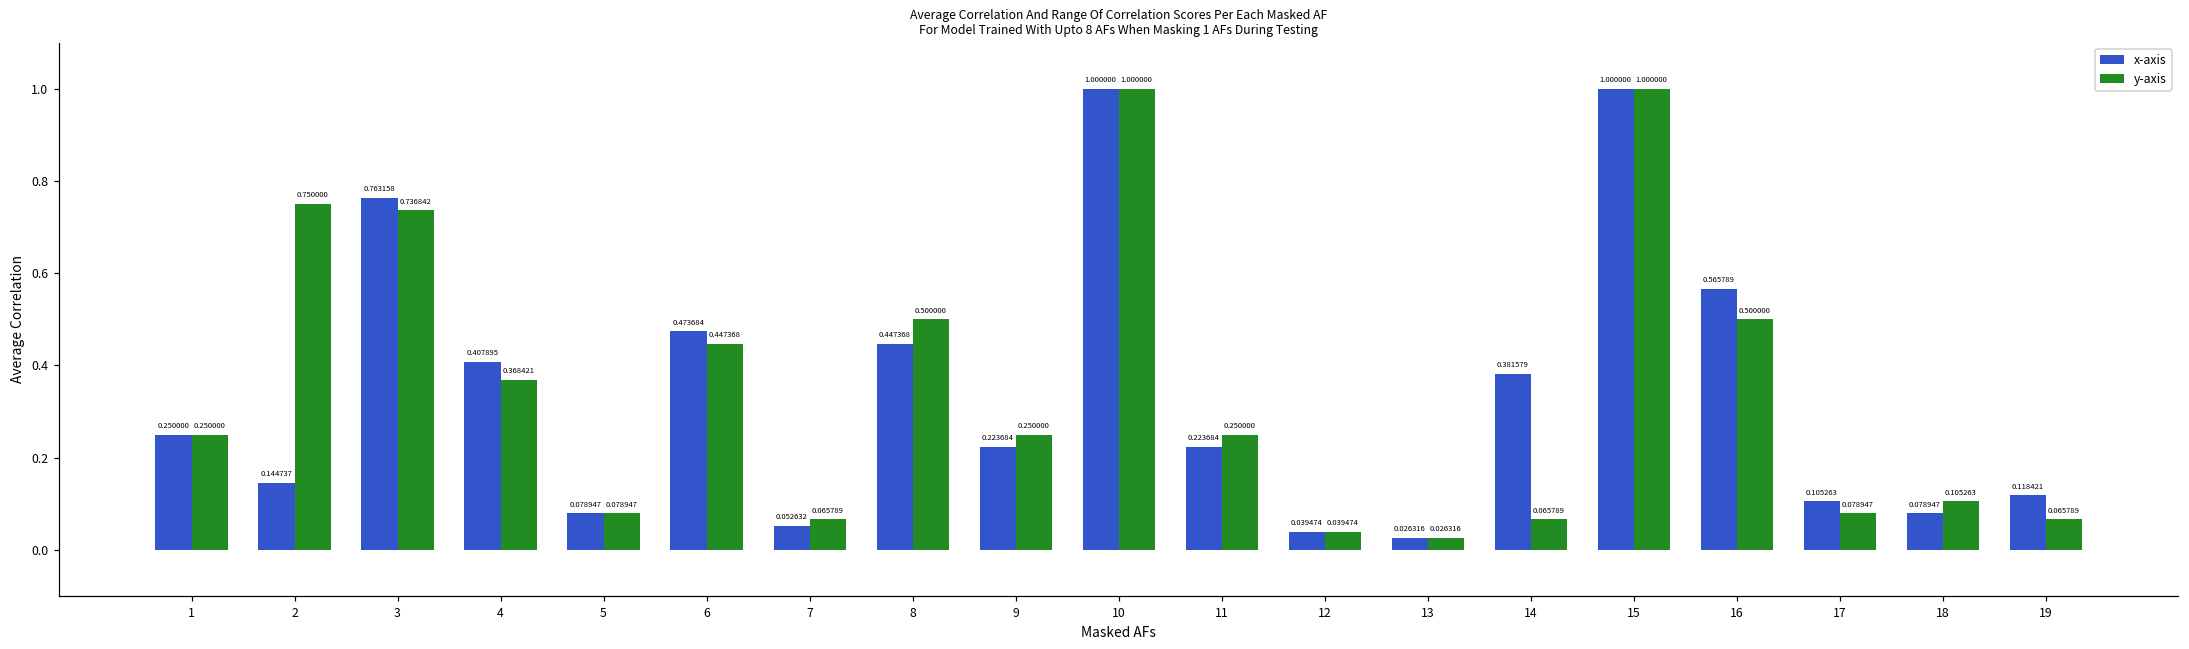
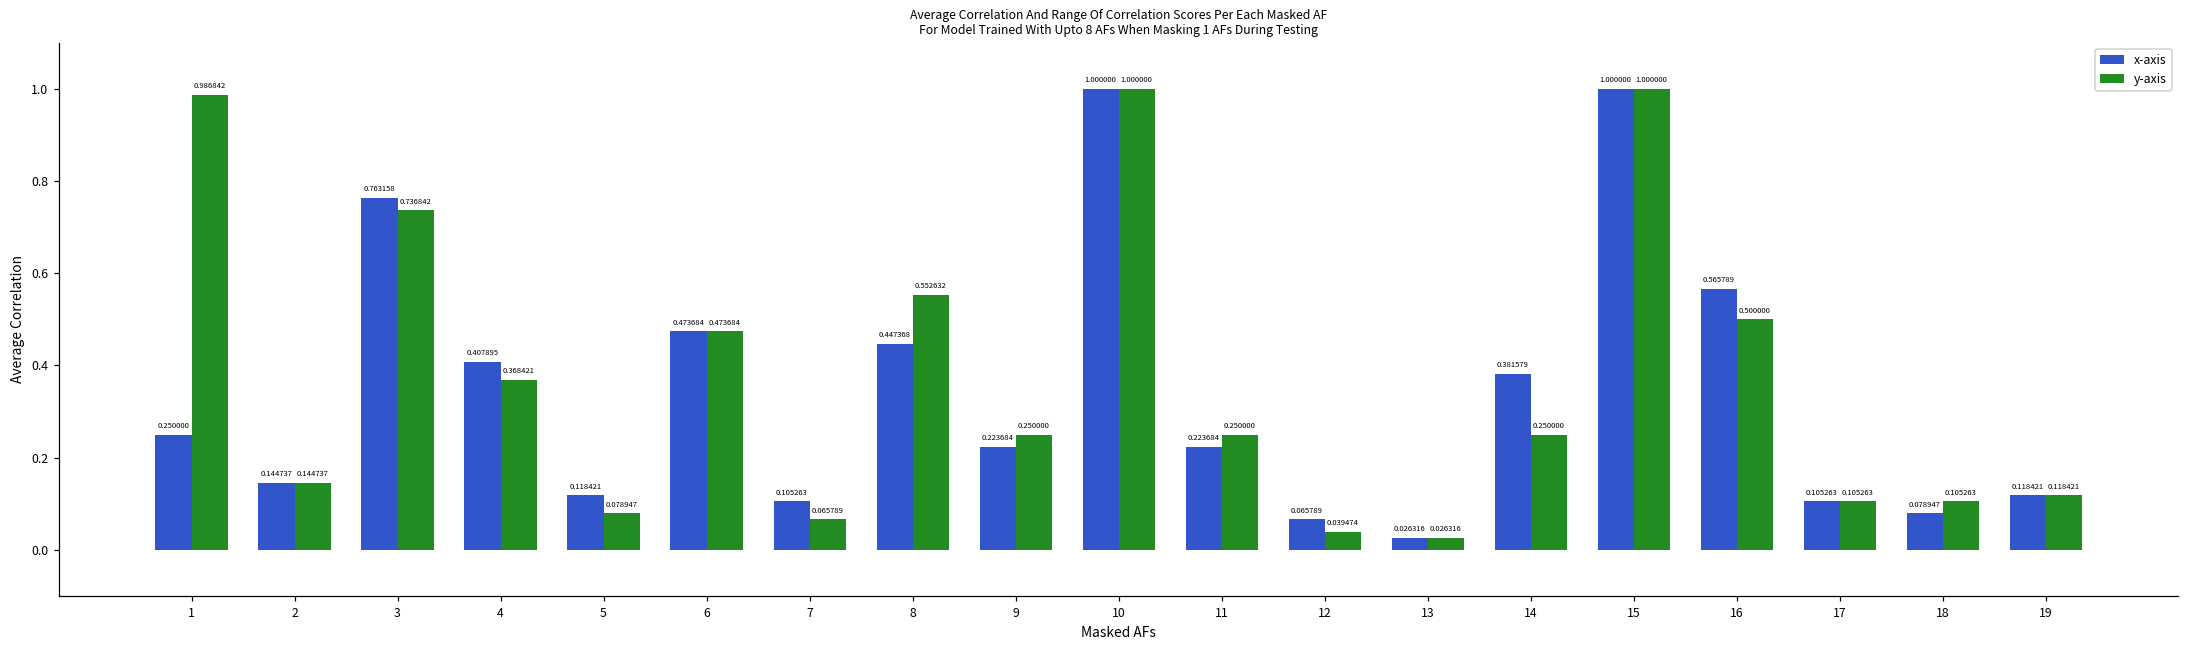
y-axis, 1: 0.250000 -> 0.986842
y-axis, 2: 0.750000 -> 0.144737
x-axis, 5: 0.078947 -> 0.118421
y-axis, 6: 0.447368 -> 0.473684
x-axis, 7: 0.052632 -> 0.105263
y-axis, 8: 0.500000 -> 0.552632
x-axis, 12: 0.039474 -> 0.065789
y-axis, 14: 0.065789 -> 0.250000
y-axis, 17: 0.078947 -> 0.105263
y-axis, 19: 0.065789 -> 0.118421
